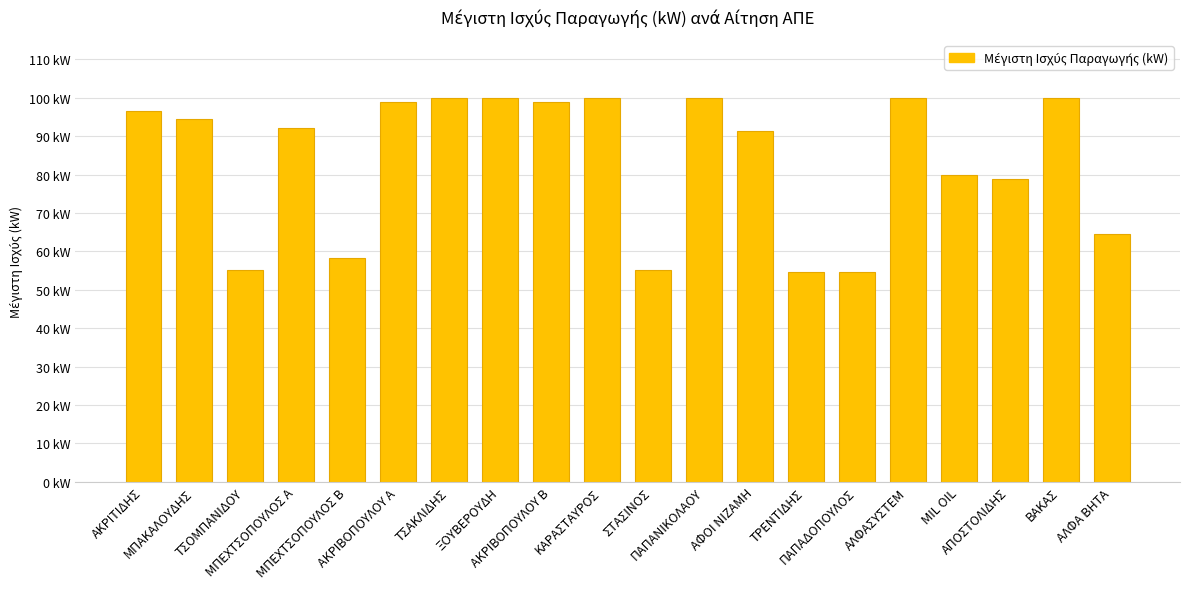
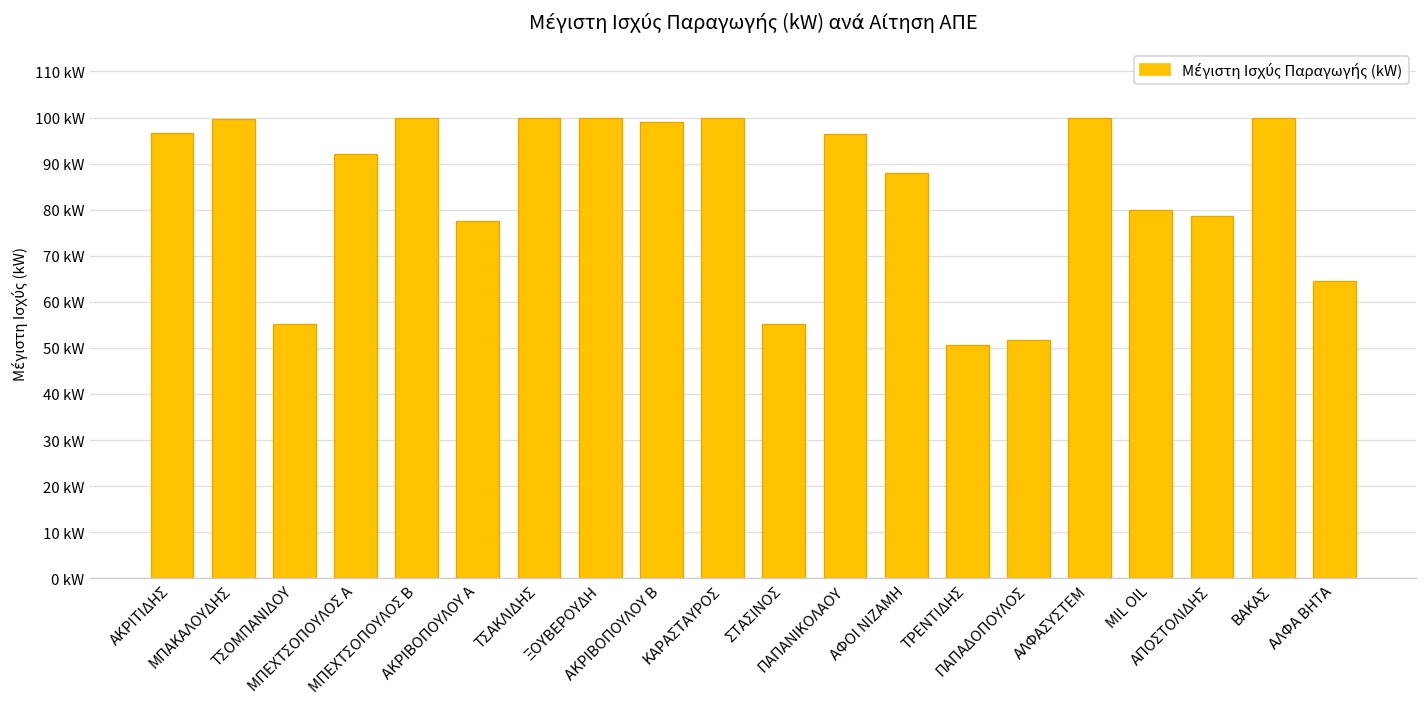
ΜΠΑΚΑΛΟΥΔΗΣ: 94 kW -> 100 kW
ΜΠΕΧΤΣΟΠΟΥΛΟΣ Β: 58 kW -> 100 kW
ΑΚΡΙΒΟΠΟΥΛΟΥ Α: 99 kW -> 78 kW
ΠΑΠΑΝΙΚΟΛΑΟΥ: 100 kW -> 96 kW
ΑΦΟΙ ΝΙΖΑΜΗ: 91 kW -> 88 kW
ΤΡΕΝΤΙΔΗΣ: 55 kW -> 51 kW
ΠΑΠΑΔΟΠΟΥΛΟΣ: 55 kW -> 52 kW
